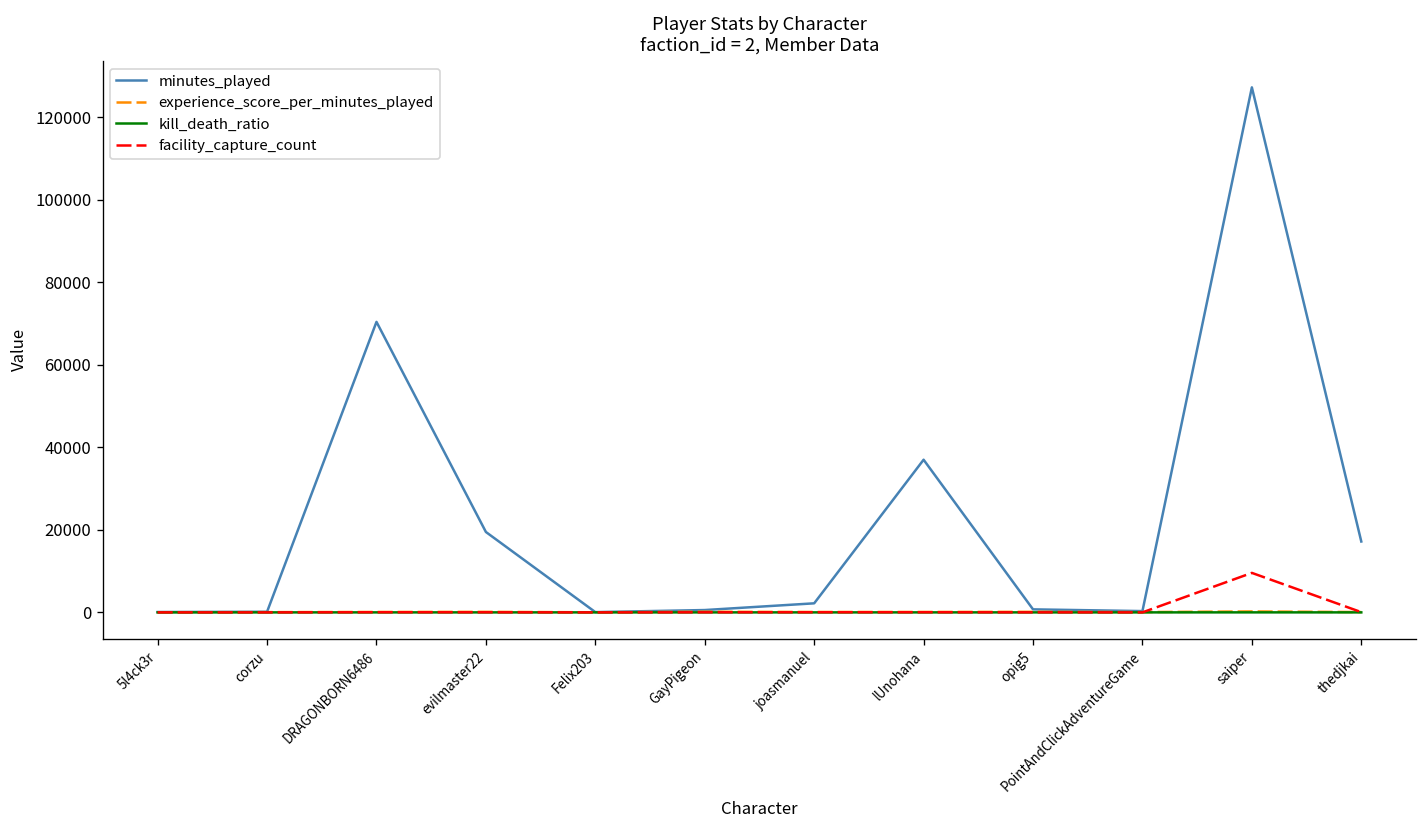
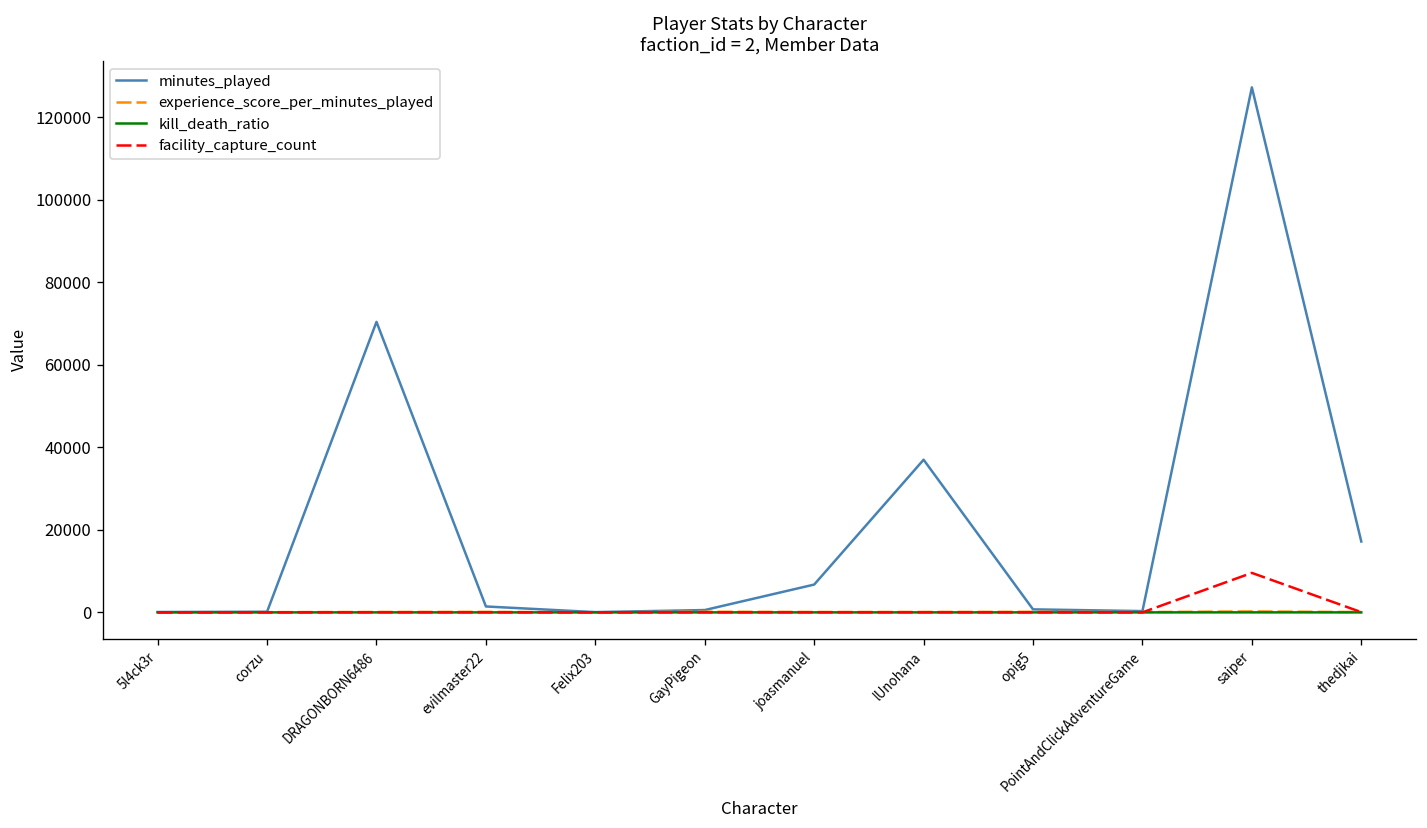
minutes_played, evilmaster22: 19000 -> 1000
minutes_played, joasmanuel: 2000 -> 7000
